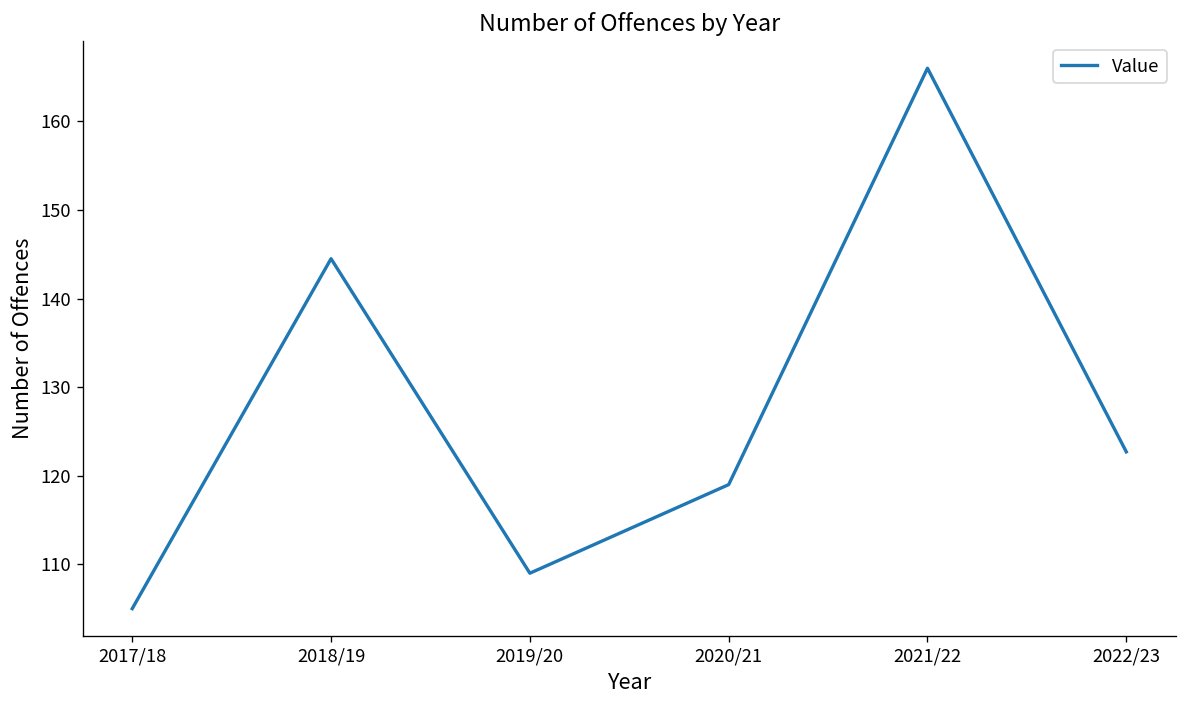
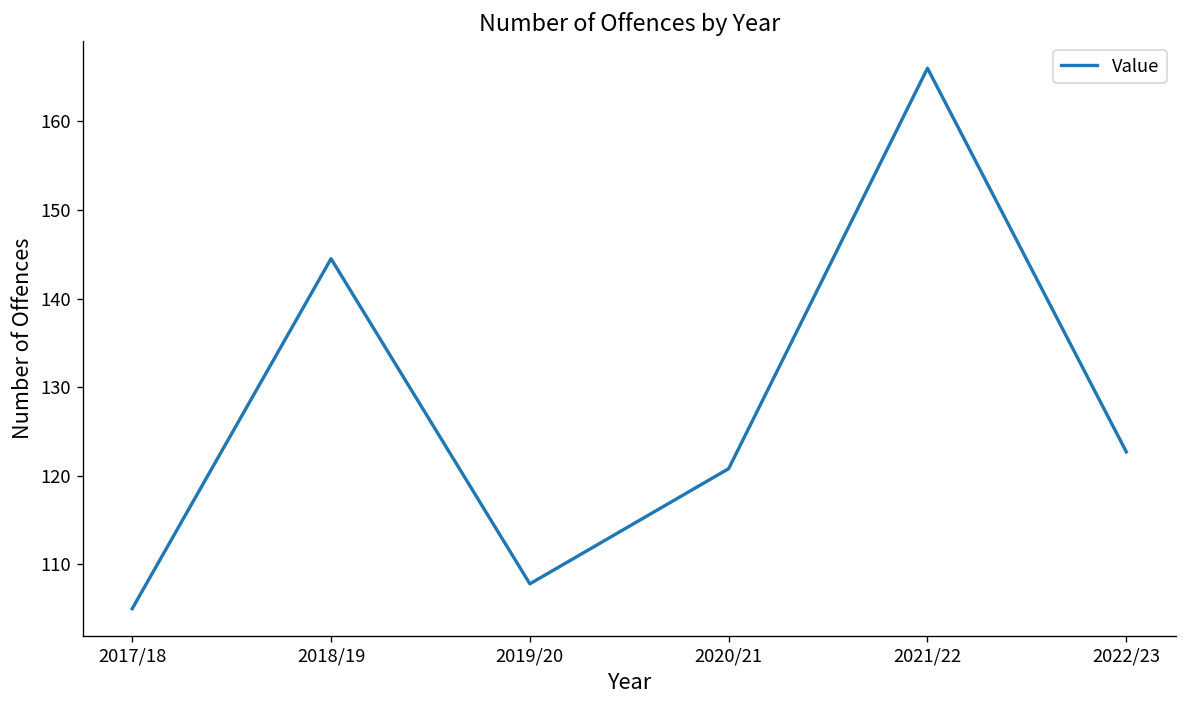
2019/20: 109 -> 108
2020/21: 119 -> 121
